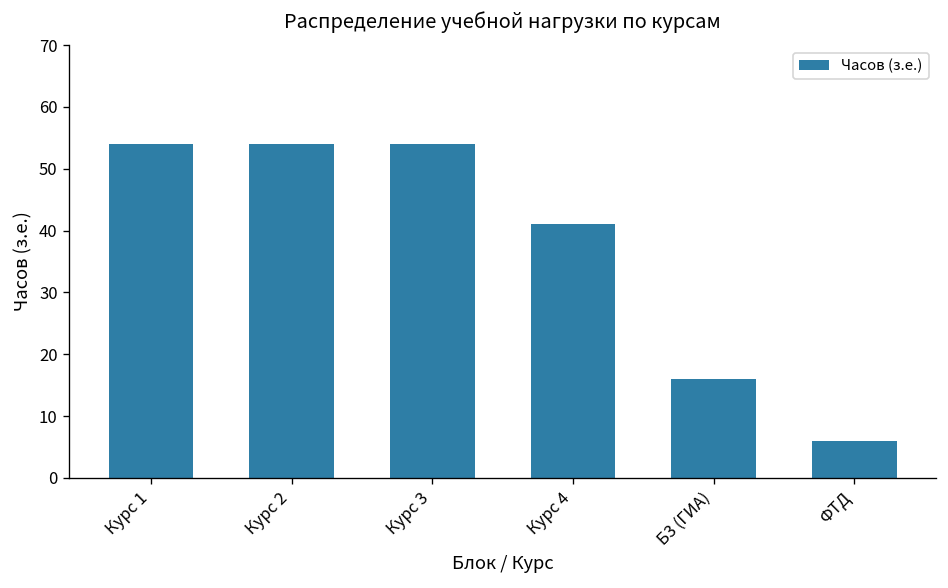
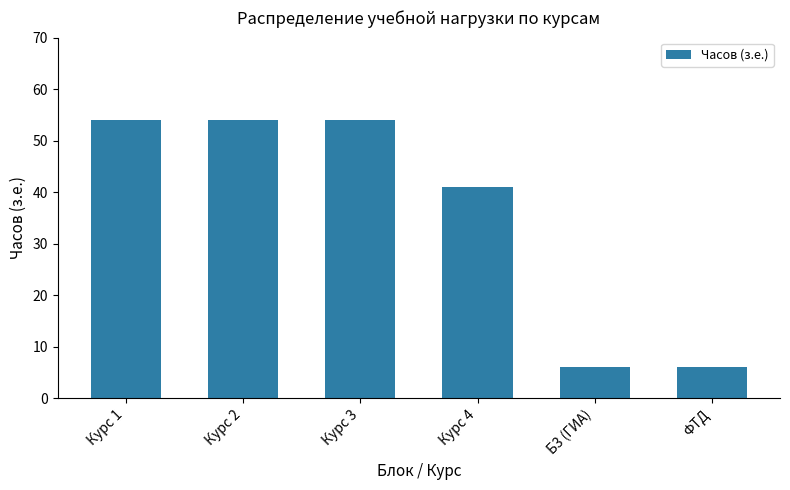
Б3 (ГИА): 16 -> 6
